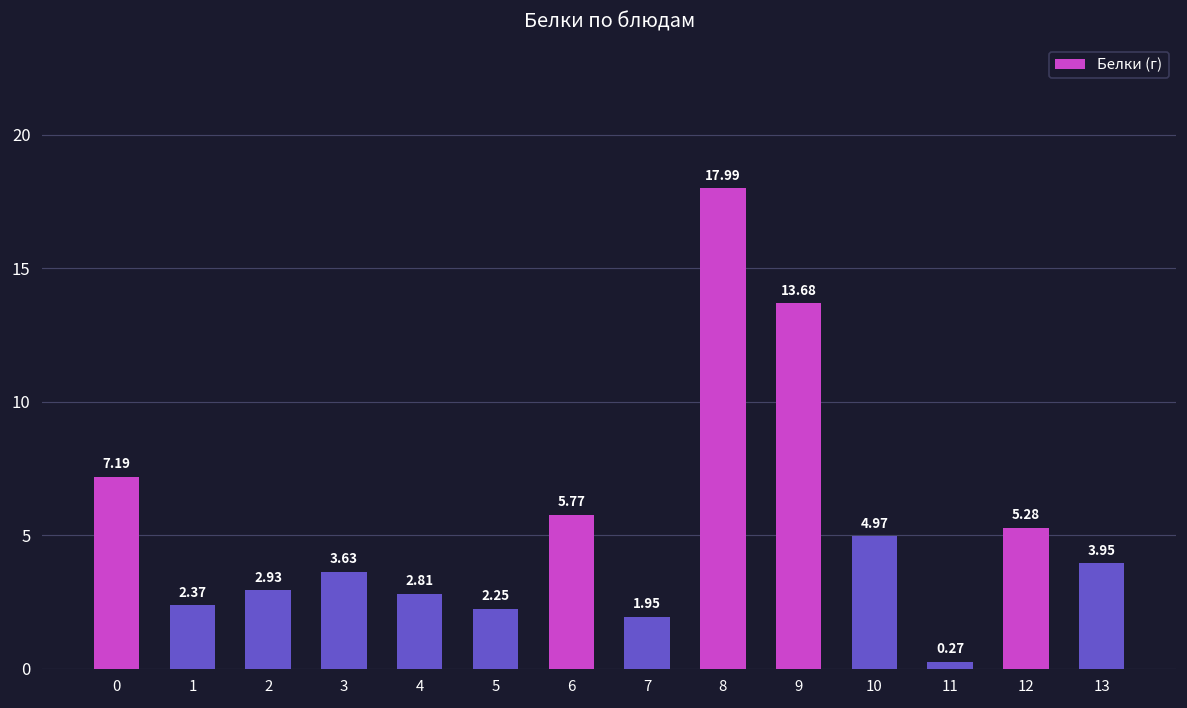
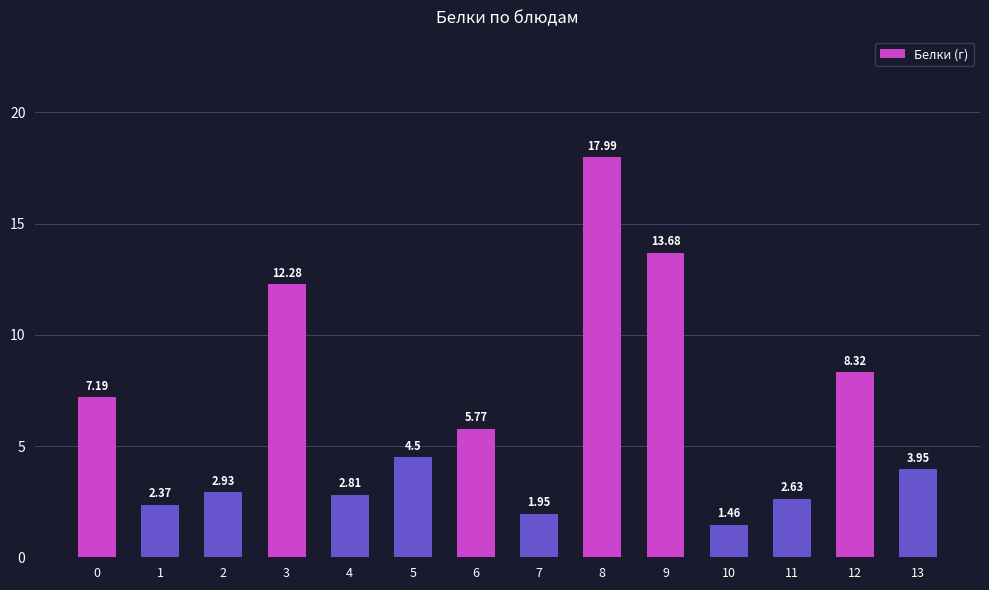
3: 3.63 -> 12.28
5: 2.25 -> 4.5
10: 4.97 -> 1.46
11: 0.27 -> 2.63
12: 5.28 -> 8.32
